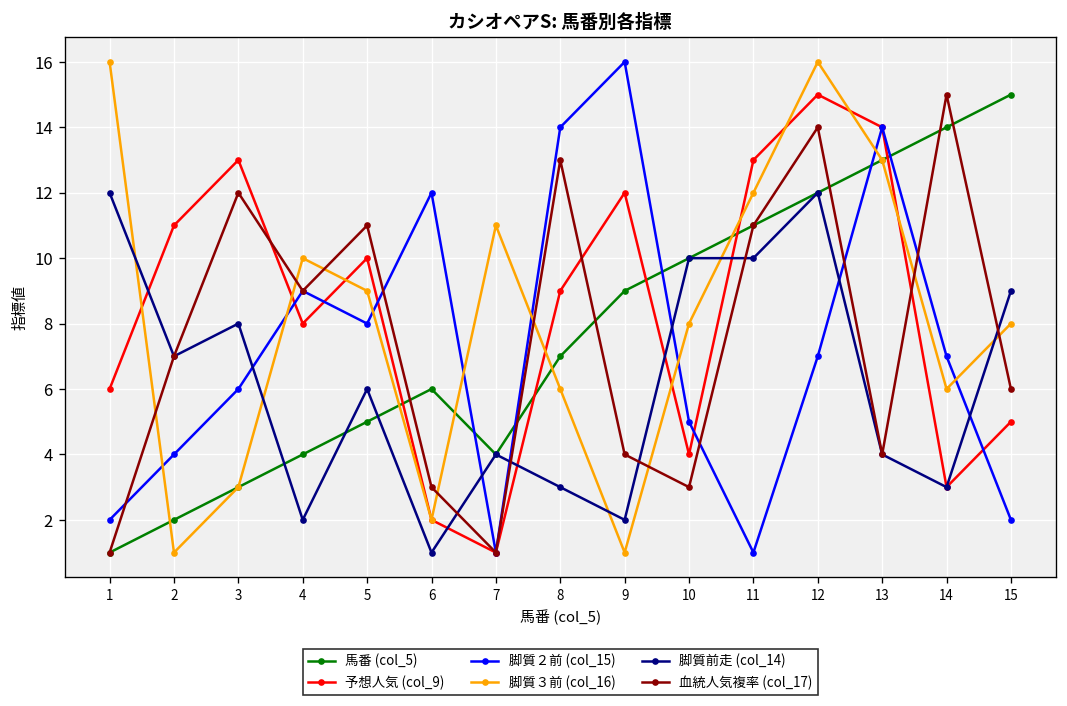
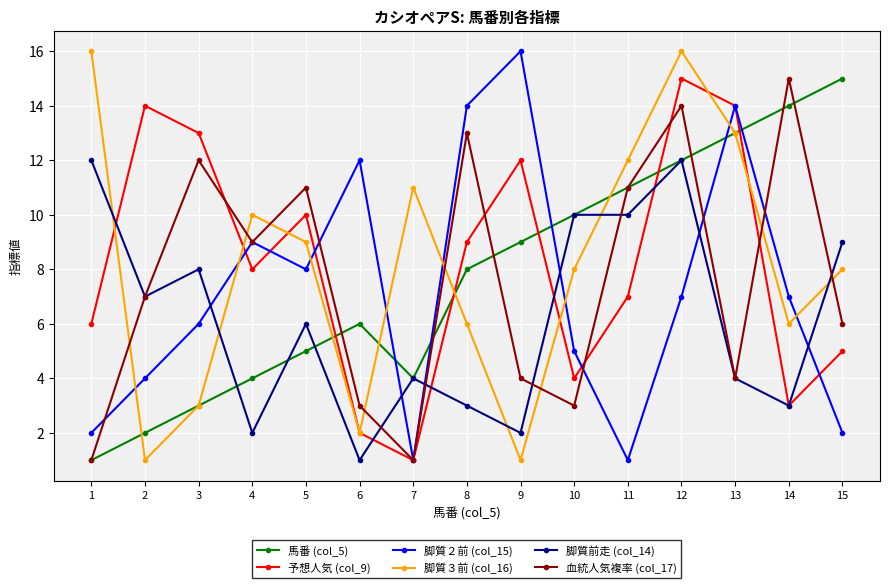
予想人気 (col_9), 2: 11 -> 14
馬番 (col_5), 8: 7 -> 8
予想人気 (col_9), 11: 13 -> 7
